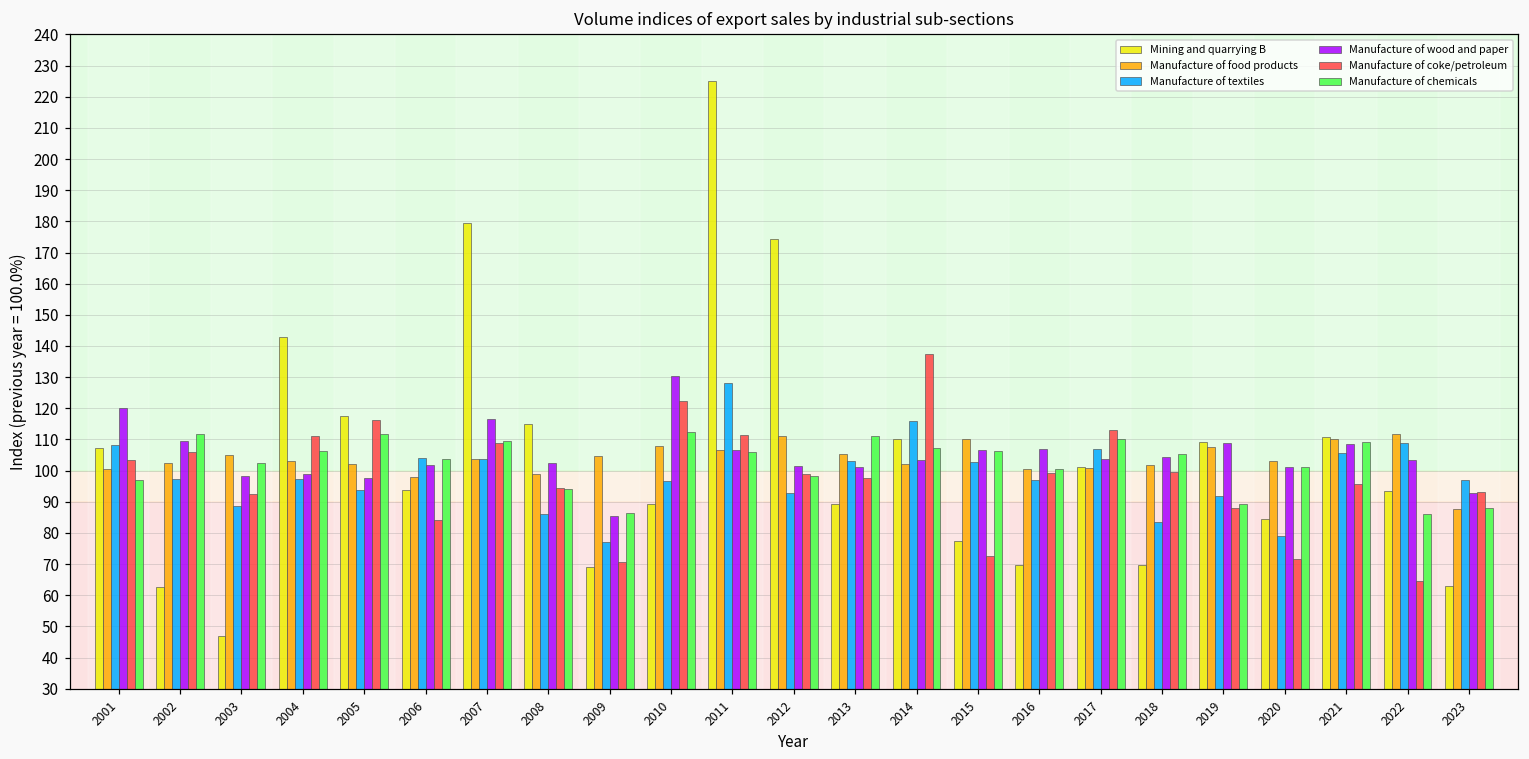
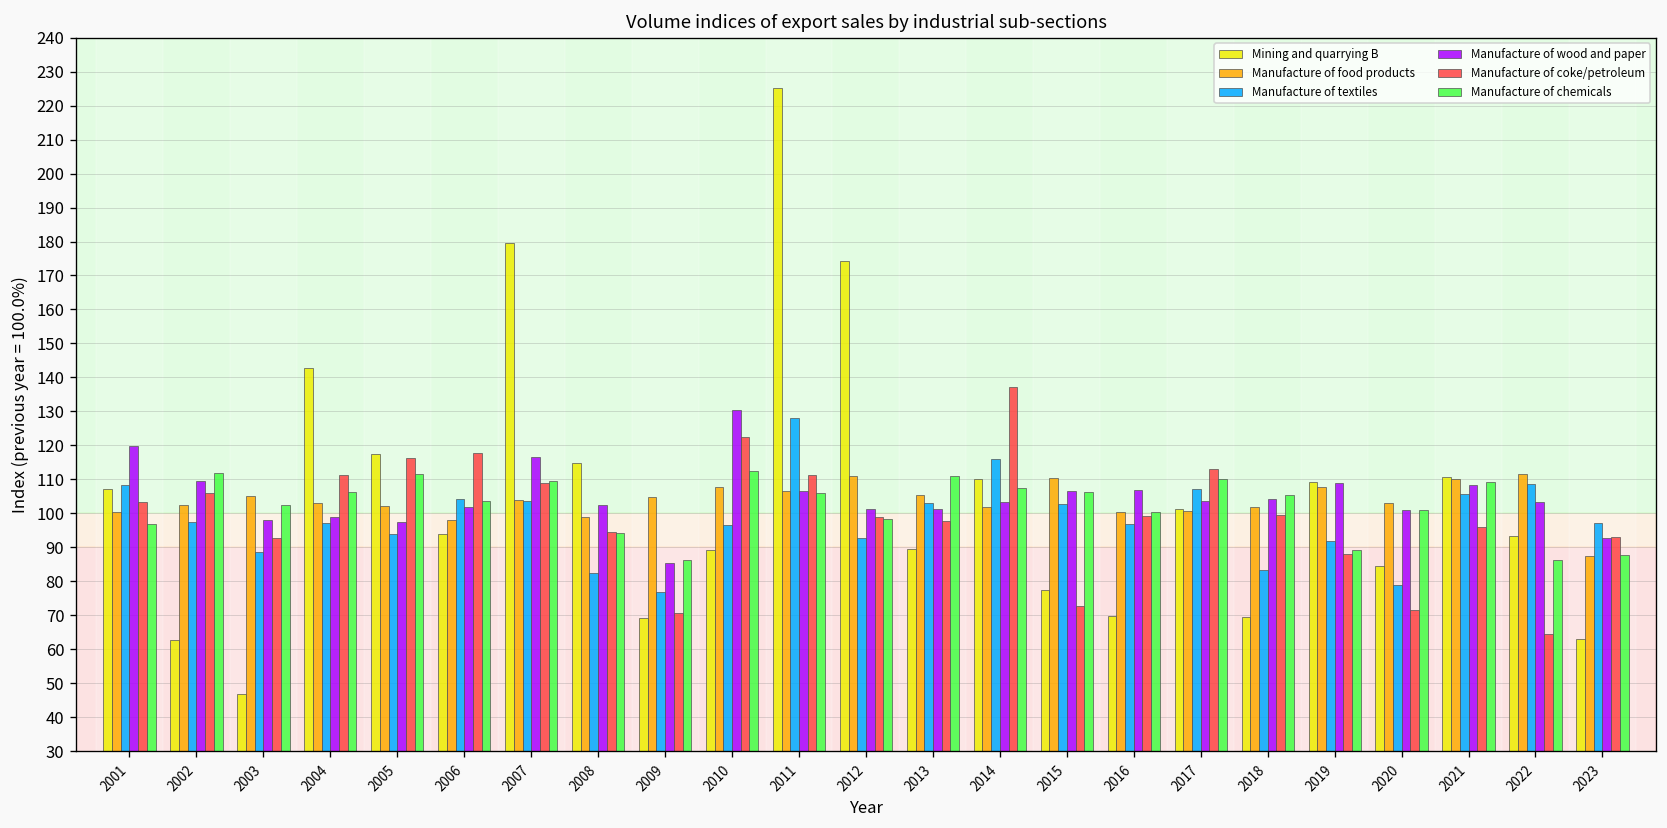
Manufacture of coke/petroleum, 2006: 84 -> 118
Manufacture of textiles, 2008: 86 -> 83
